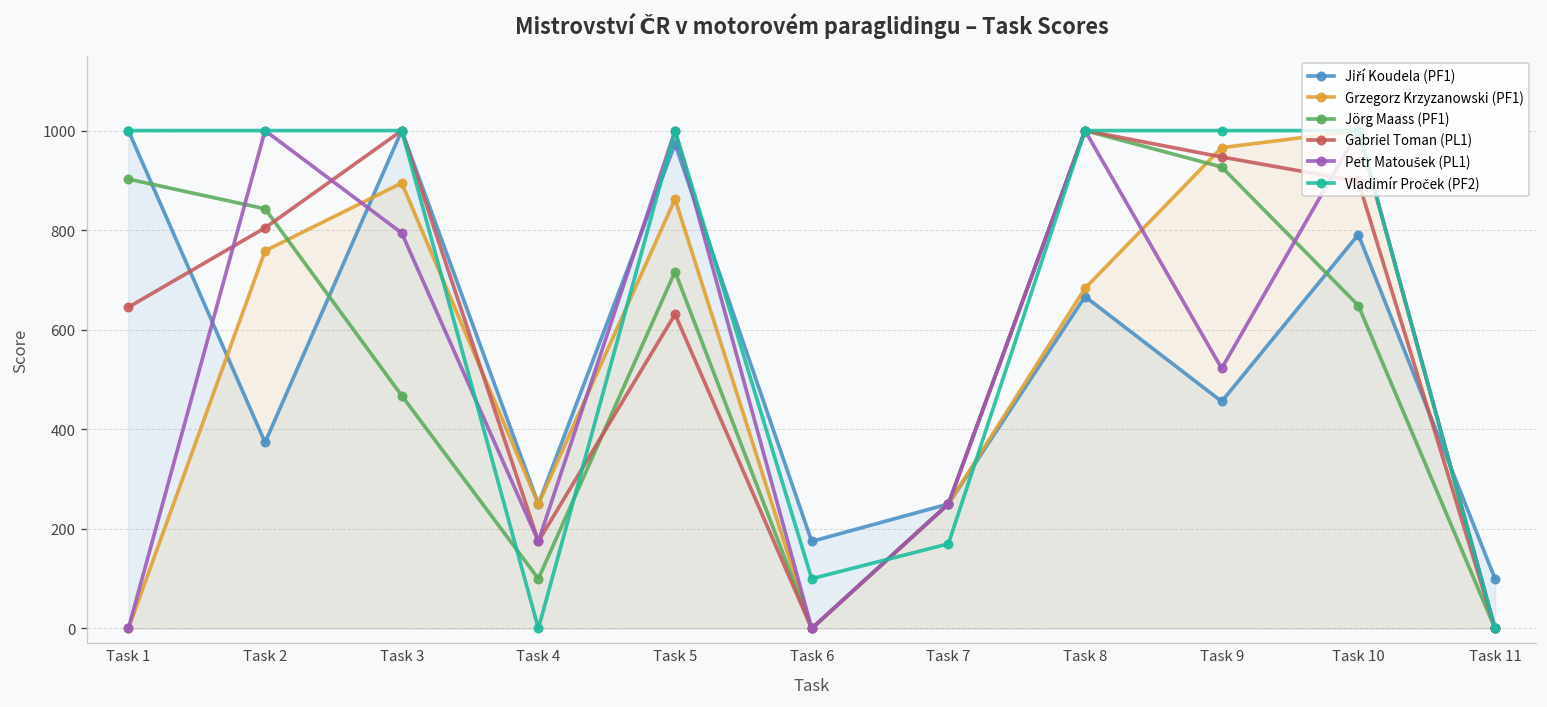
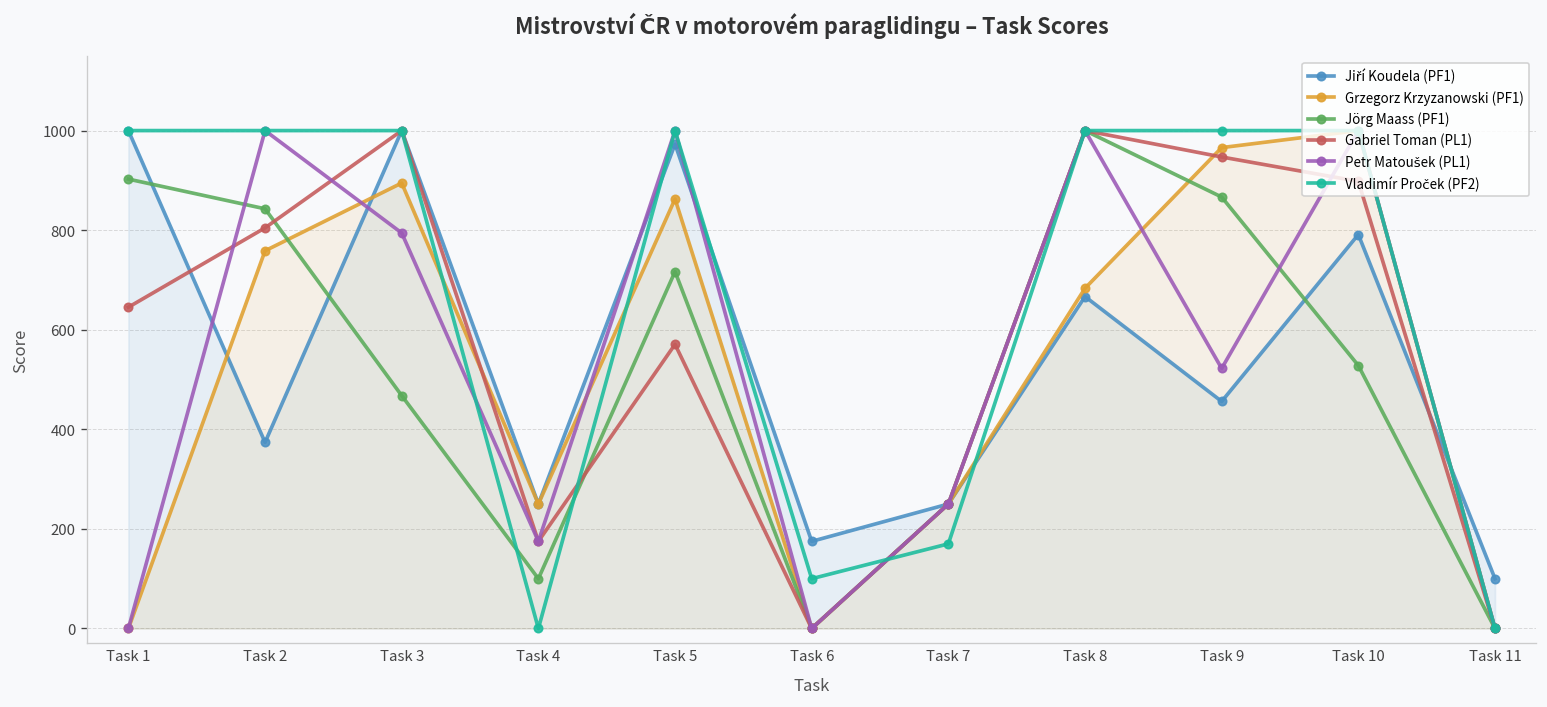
Gabriel Toman (PL1), Task 5: 630 -> 570
Jörg Maass (PF1), Task 9: 930 -> 870
Jörg Maass (PF1), Task 10: 650 -> 530
